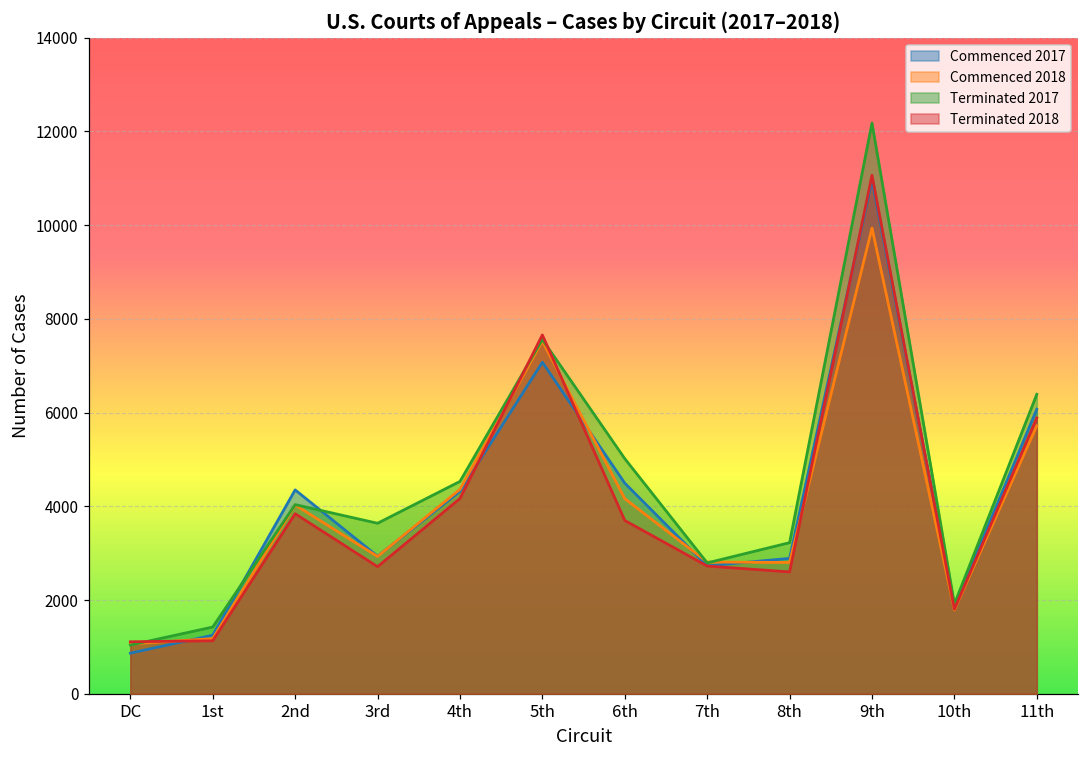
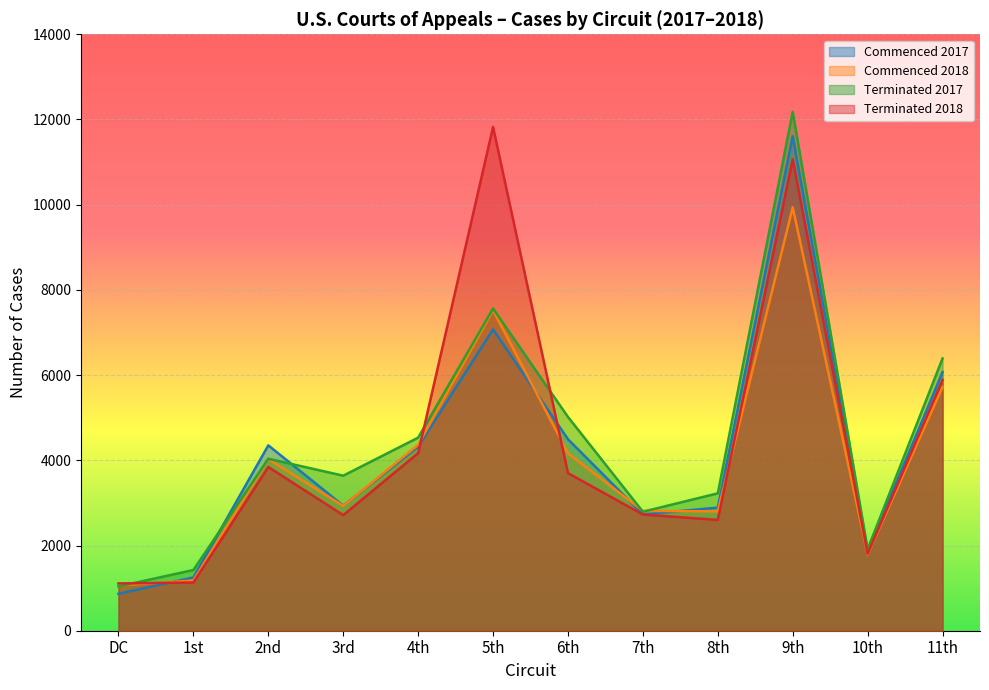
Terminated 2018, 5th: 7700 -> 11800
Commenced 2017, 9th: 11000 -> 11600
